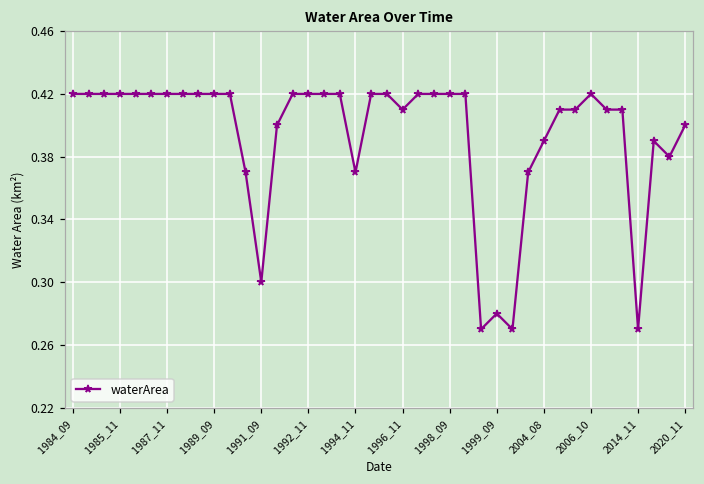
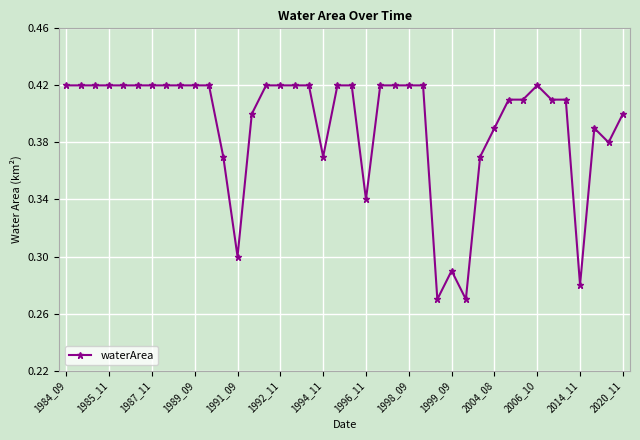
1996_11: 0.41 -> 0.34
1999_09: 0.28 -> 0.29
2014_11: 0.27 -> 0.28
